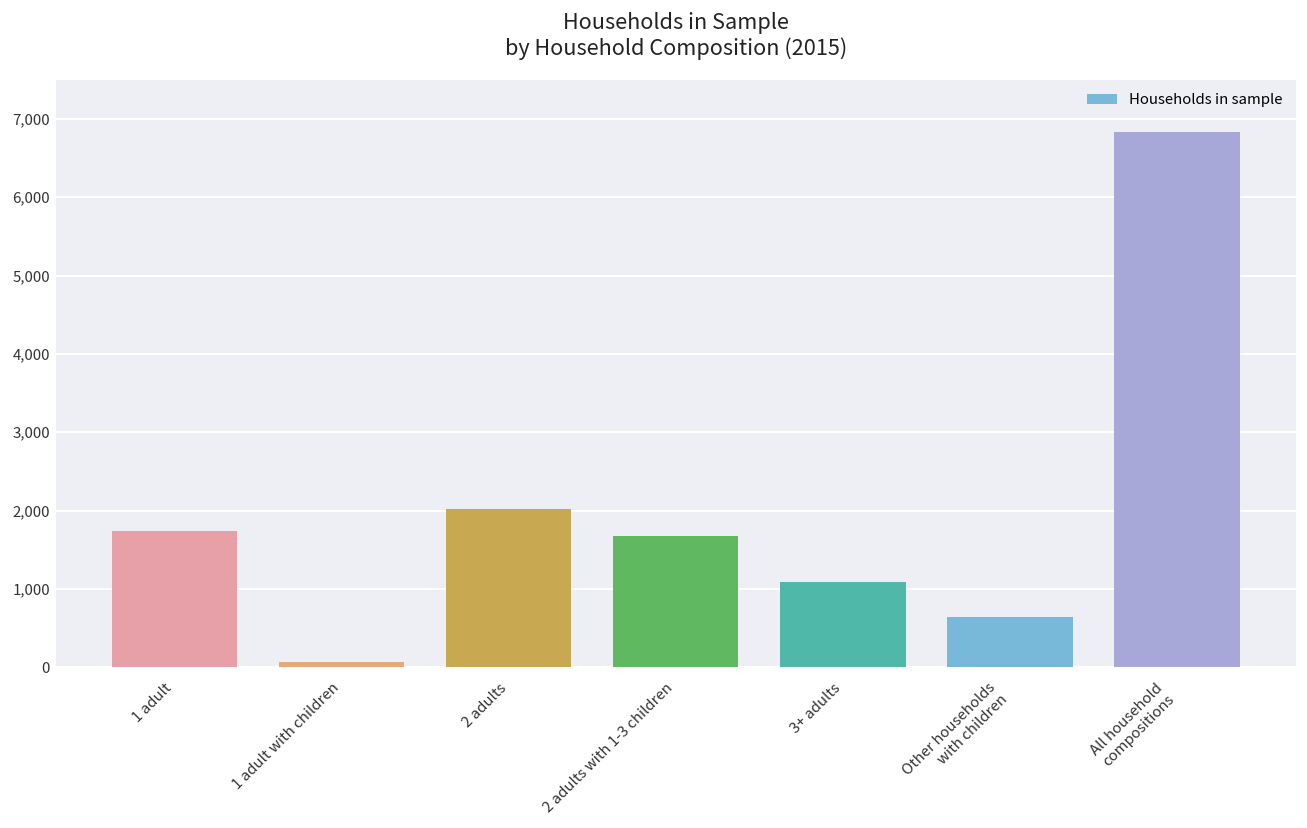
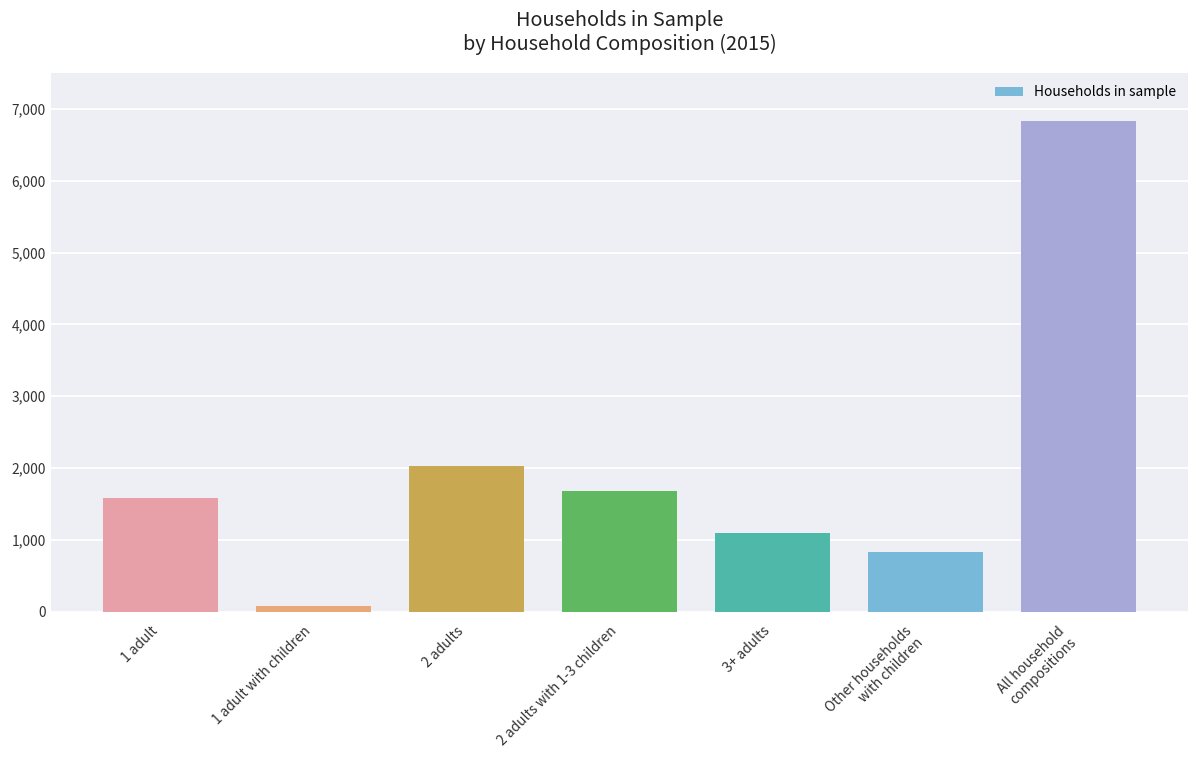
1 adult: 1,700 -> 1,600
Other households with children: 600 -> 800
